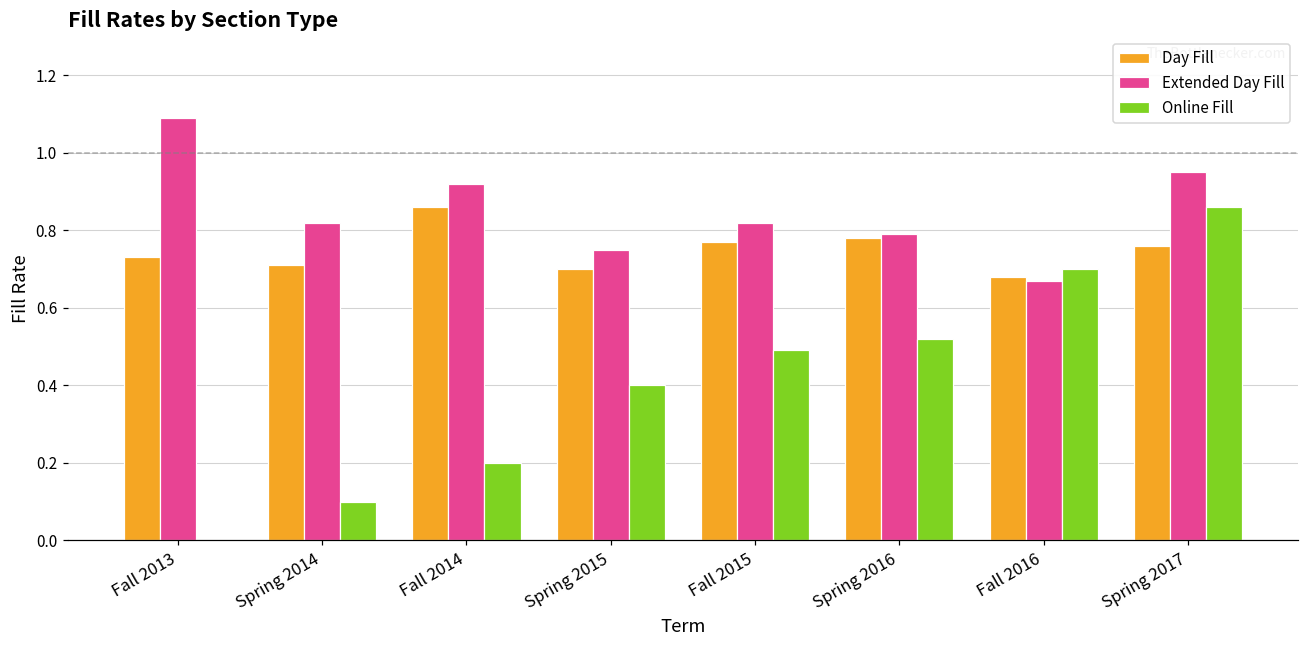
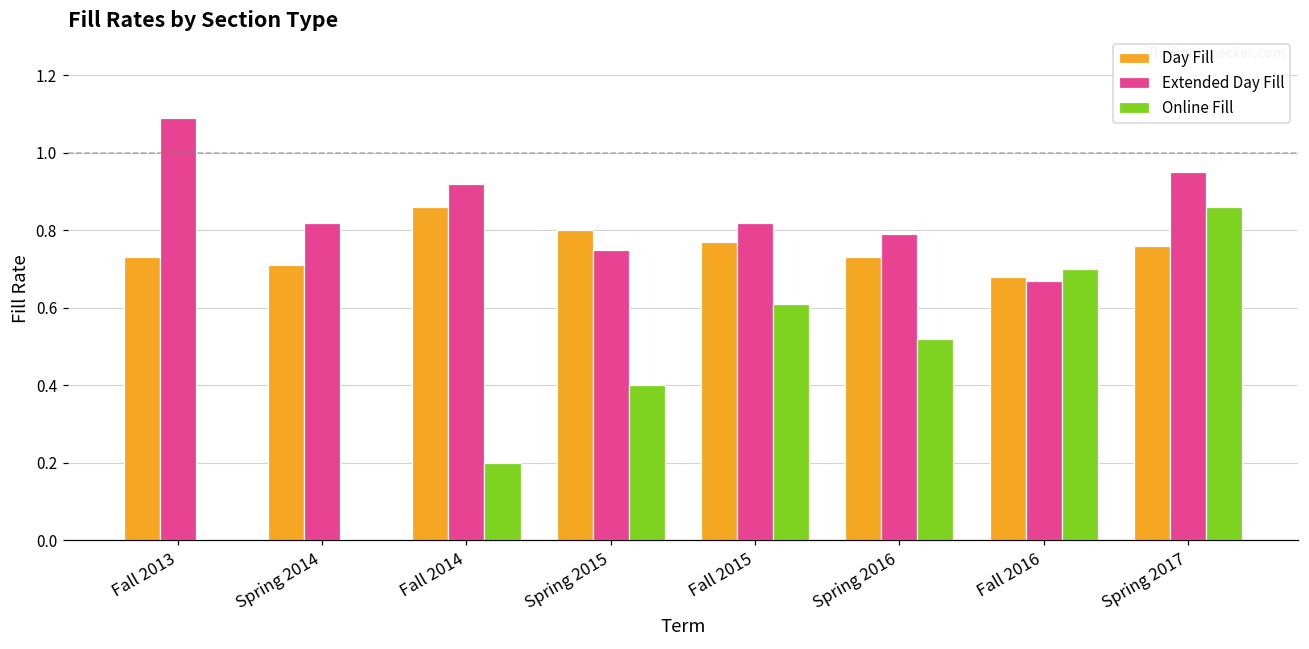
Online Fill, Spring 2014: 0.1 -> 0.0
Day Fill, Spring 2015: 0.7 -> 0.8
Online Fill, Fall 2015: 0.49 -> 0.61
Day Fill, Spring 2016: 0.78 -> 0.73
